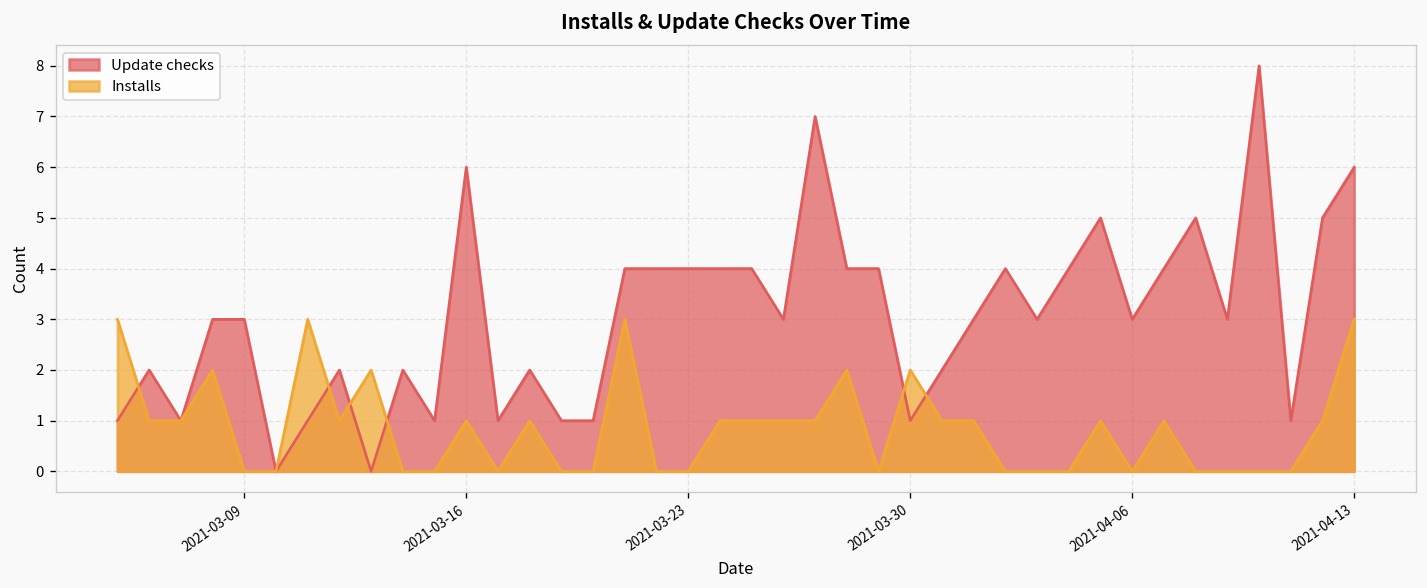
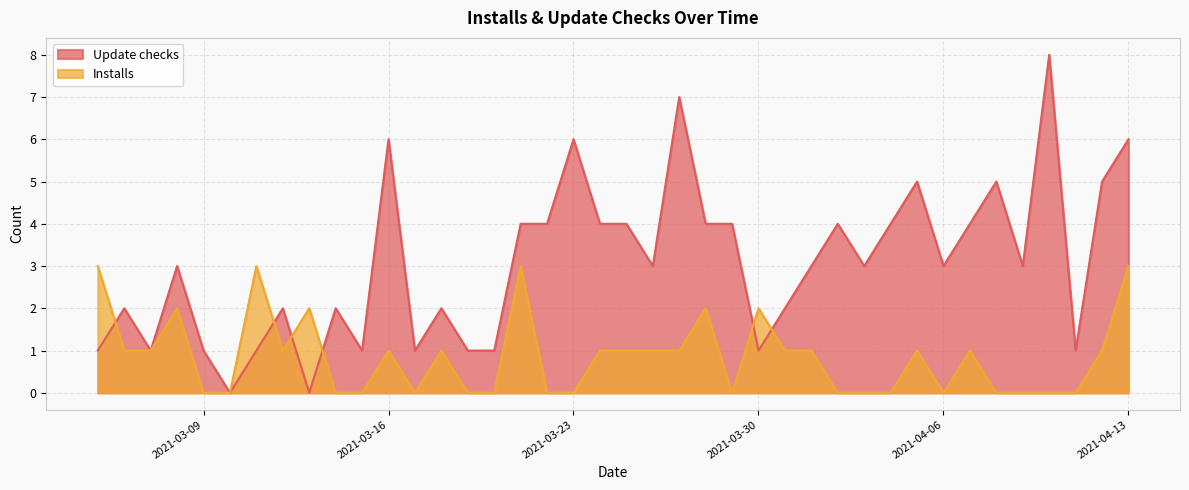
Update checks, 2021-03-09: 3 -> 1
Update checks, 2021-03-23: 4 -> 6
